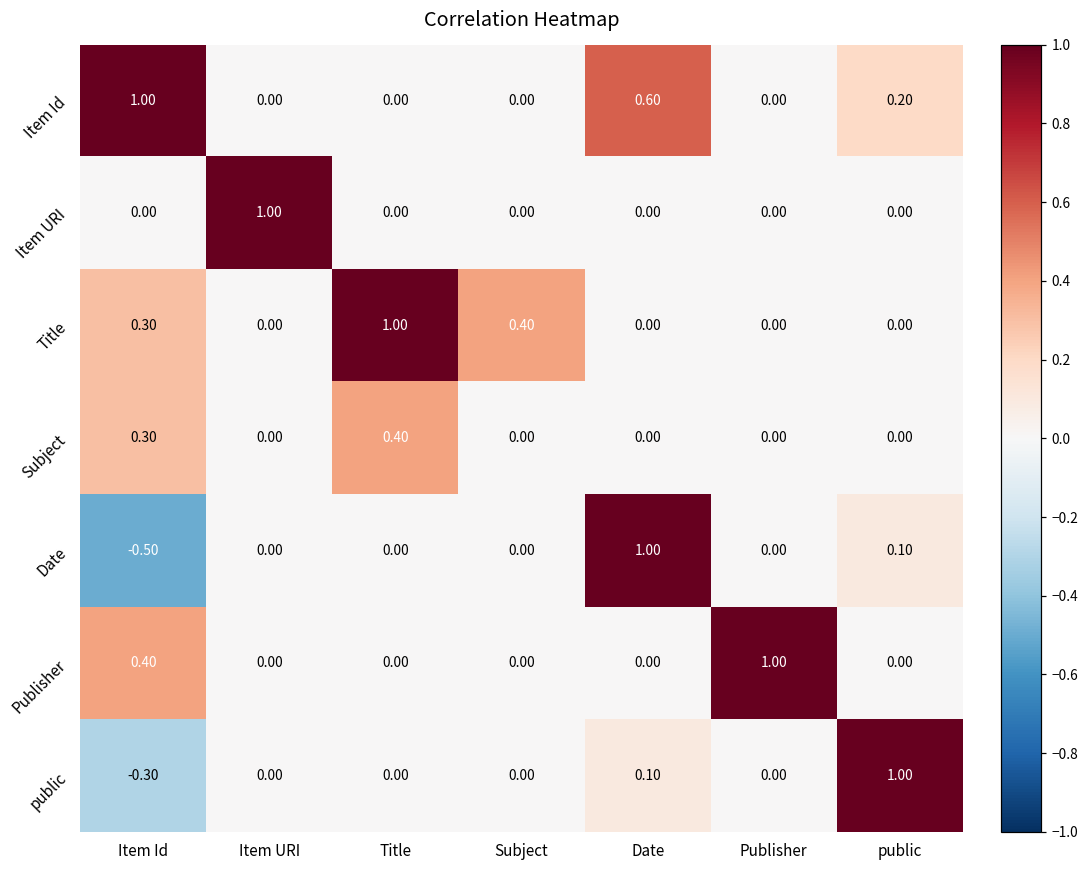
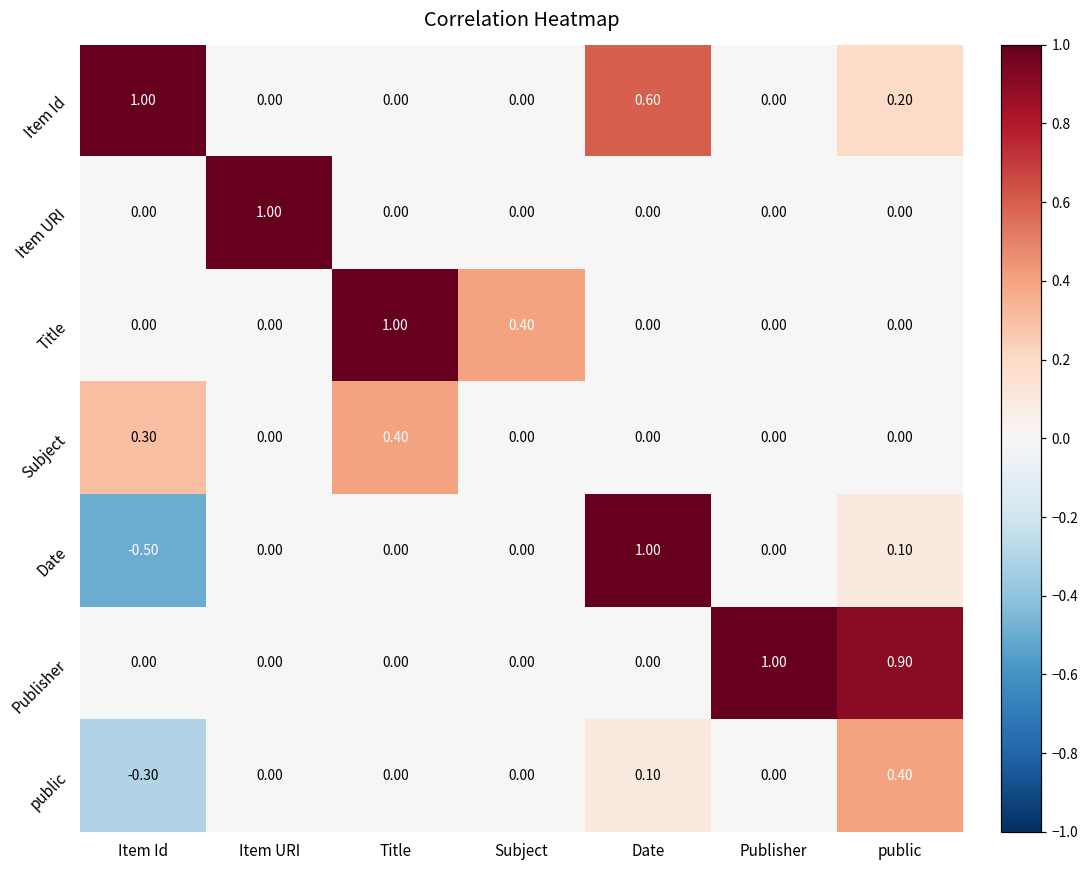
Title, Item Id: 0.30 -> 0.00
Publisher, Item Id: 0.40 -> 0.00
Publisher, public: 0.00 -> 0.90
public, public: 1.00 -> 0.40
